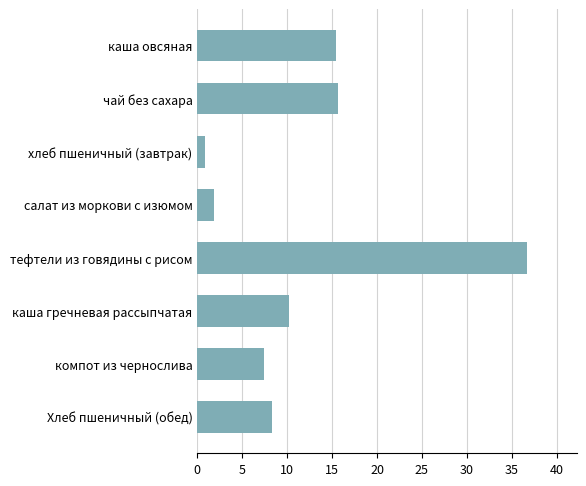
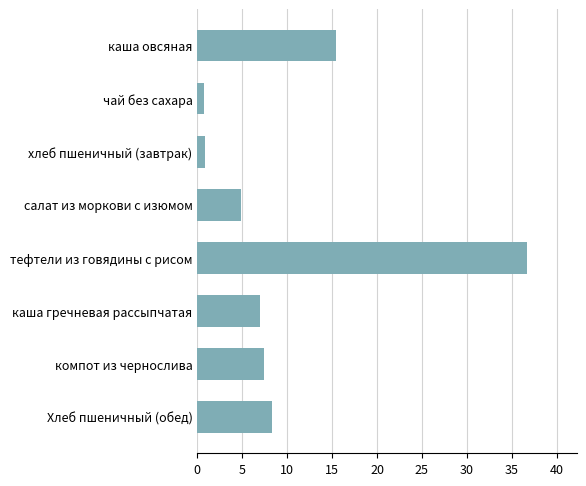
чай без сахара: 16 -> 1
салат из моркови с изюмом: 2 -> 5
каша гречневая рассыпчатая: 10 -> 7
